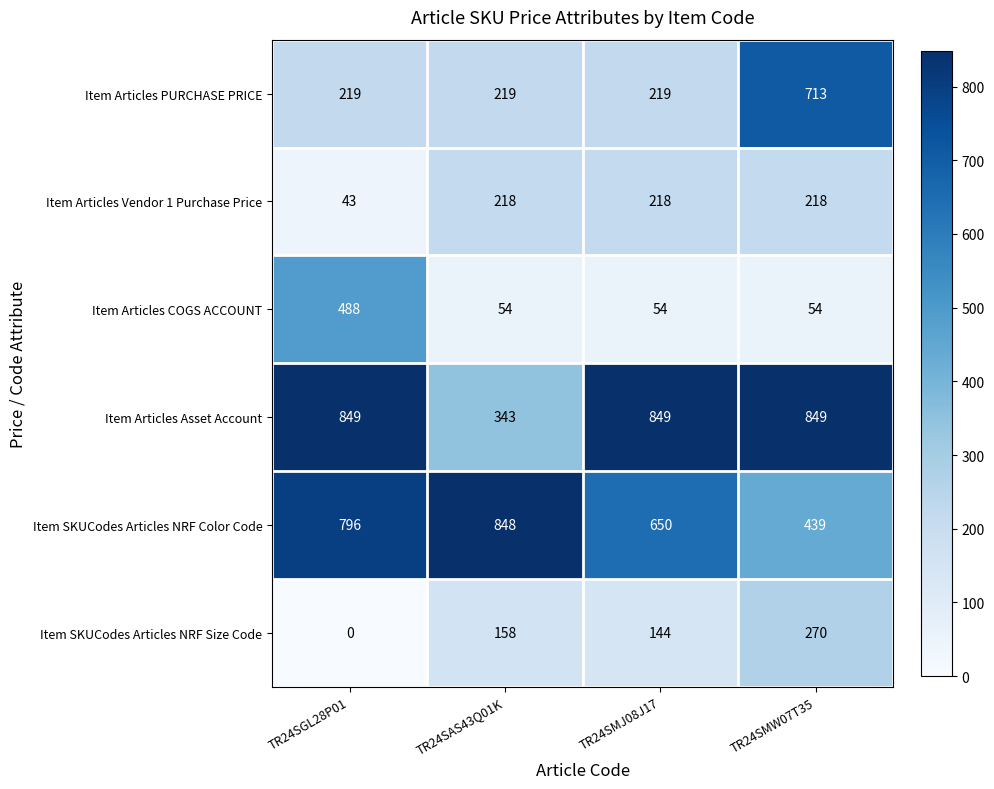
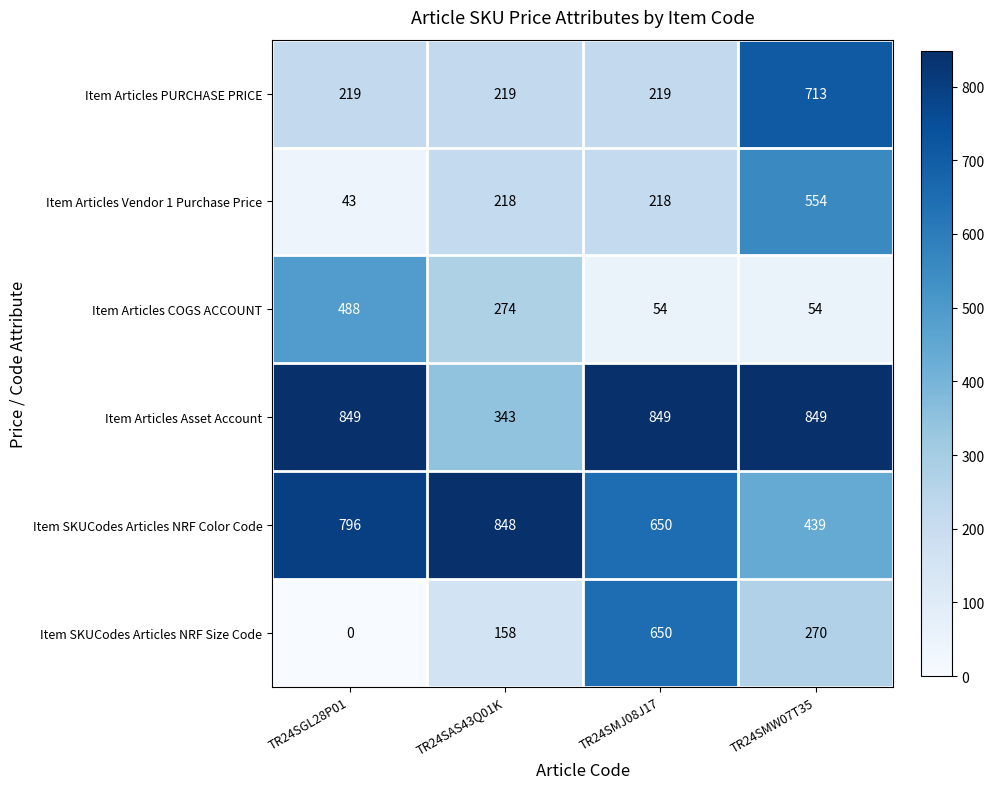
Item Articles Vendor 1 Purchase Price, TR24SMW07T35: 218 -> 554
Item Articles COGS ACCOUNT, TR24SAS43Q01K: 54 -> 274
Item SKUCodes Articles NRF Size Code, TR24SMJ08J17: 144 -> 650
